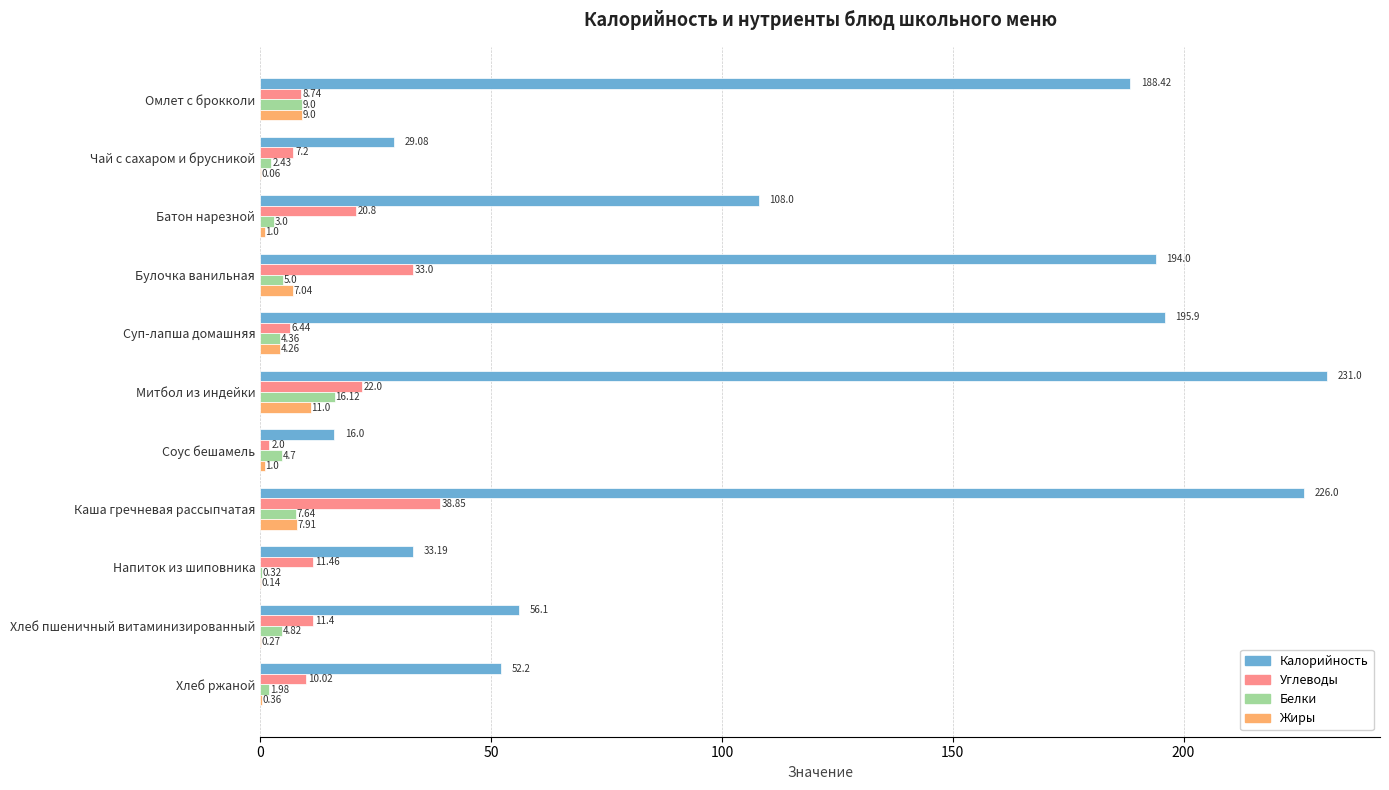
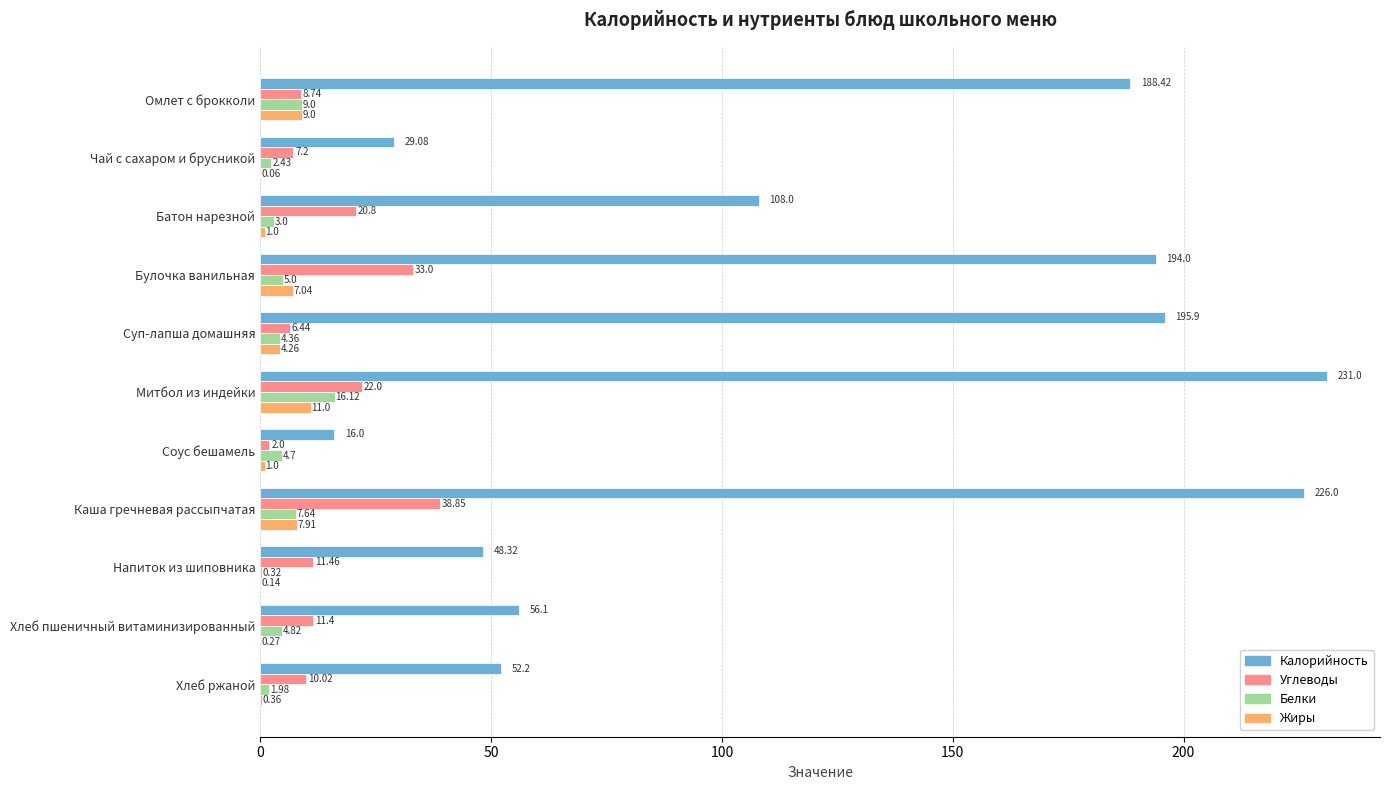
Калорийность, Напиток из шиповника: 33.19 -> 48.32
